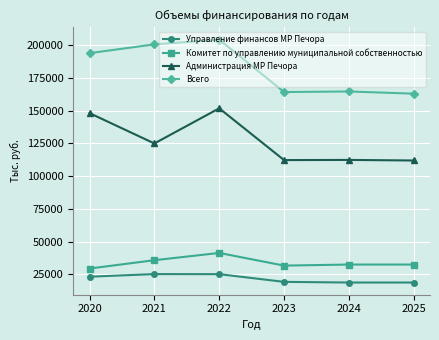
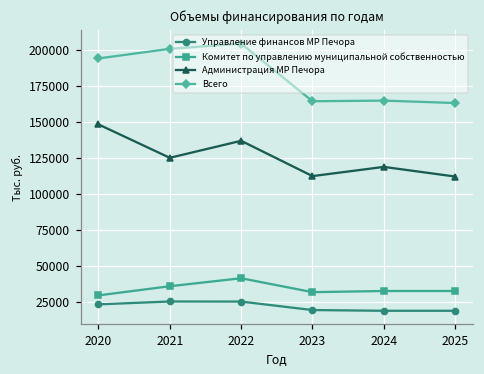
Администрация МР Печора, 2022: 152000 -> 137000
Администрация МР Печора, 2024: 112000 -> 119000
